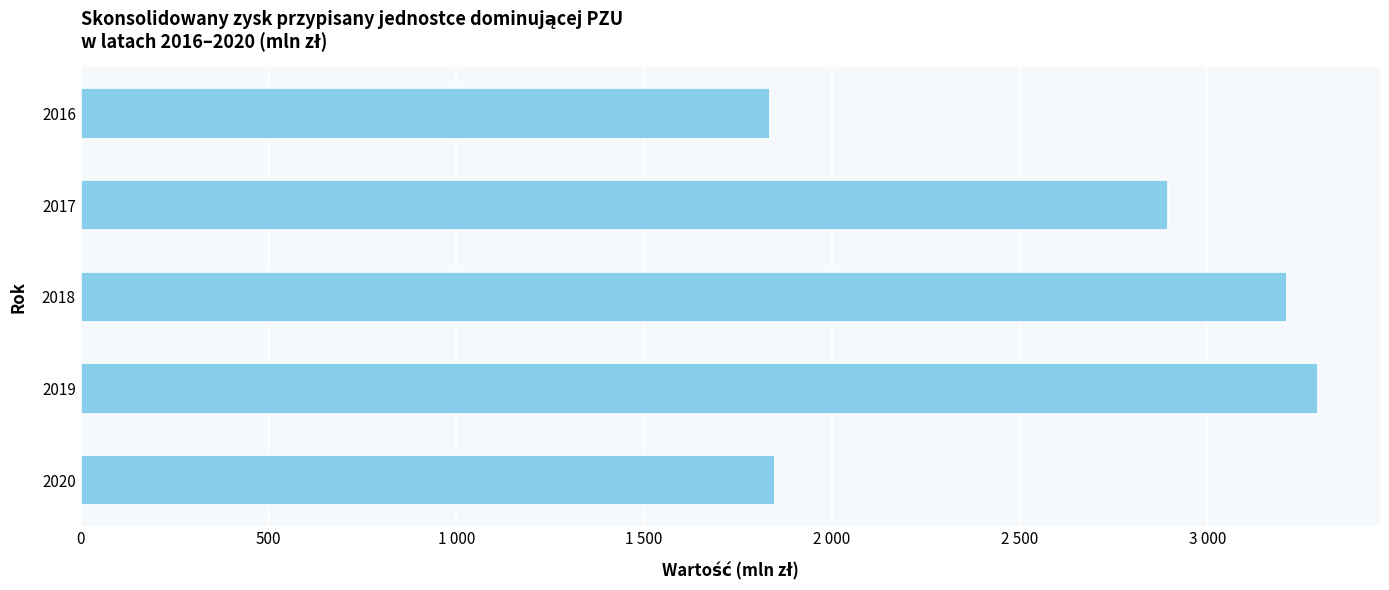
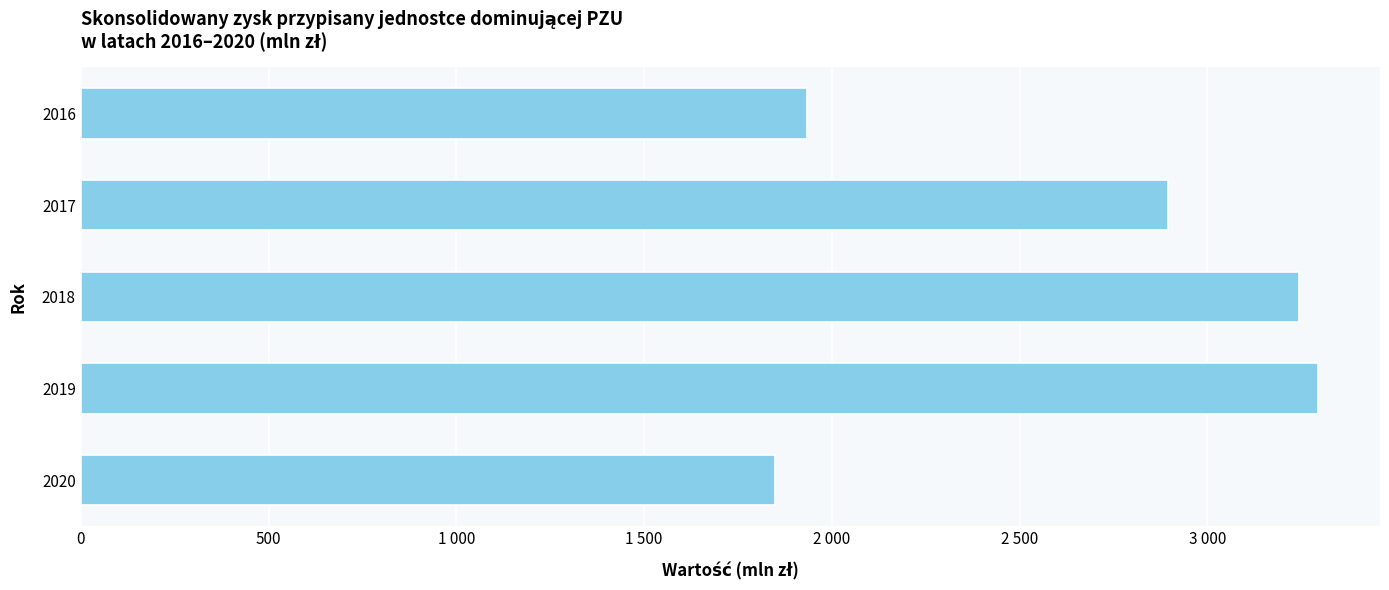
2016: 1840 -> 1940
2018: 3210 -> 3240
